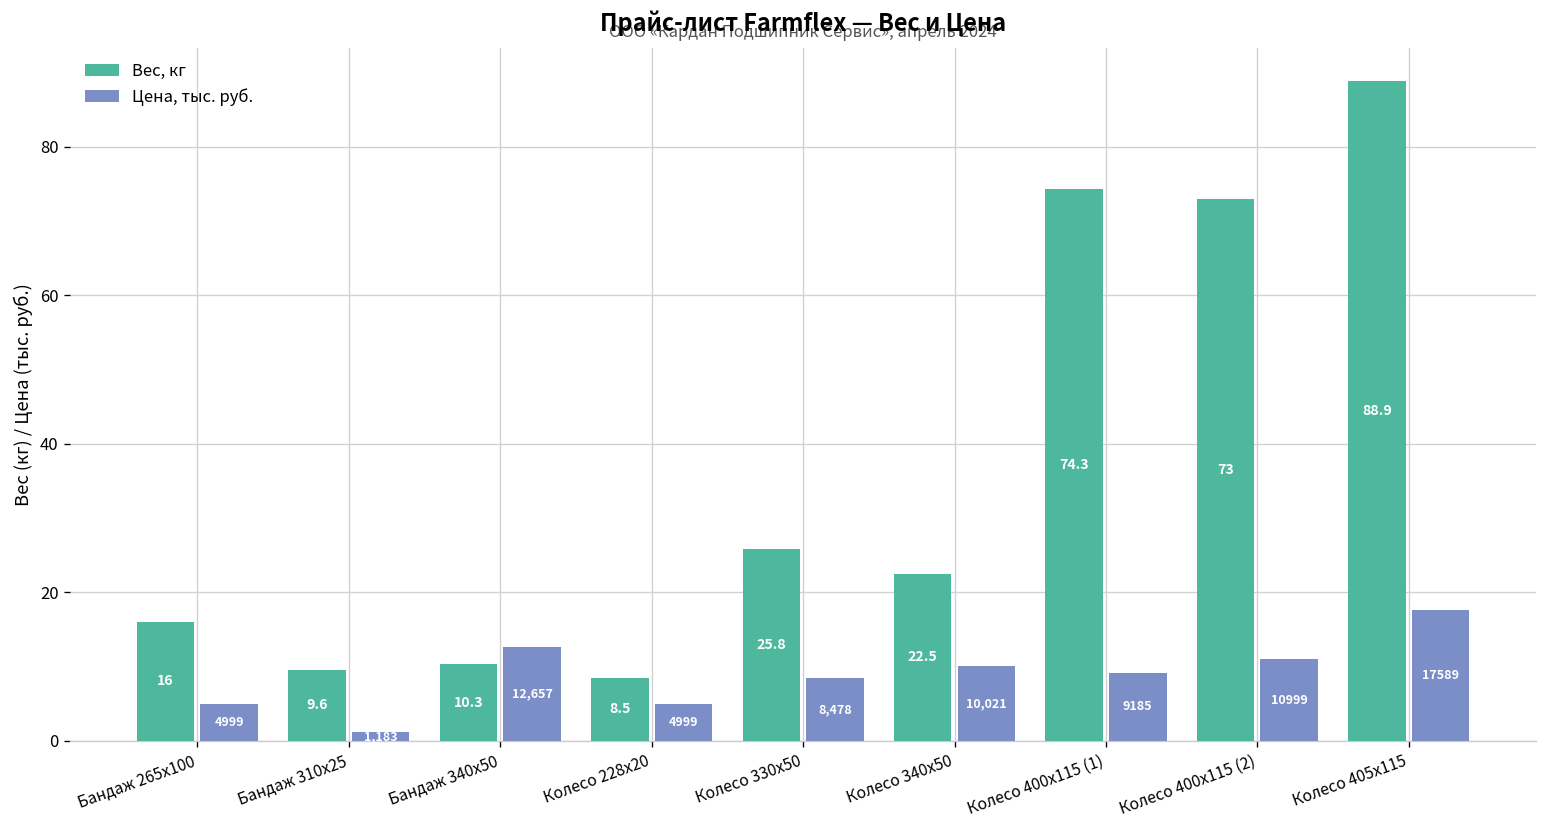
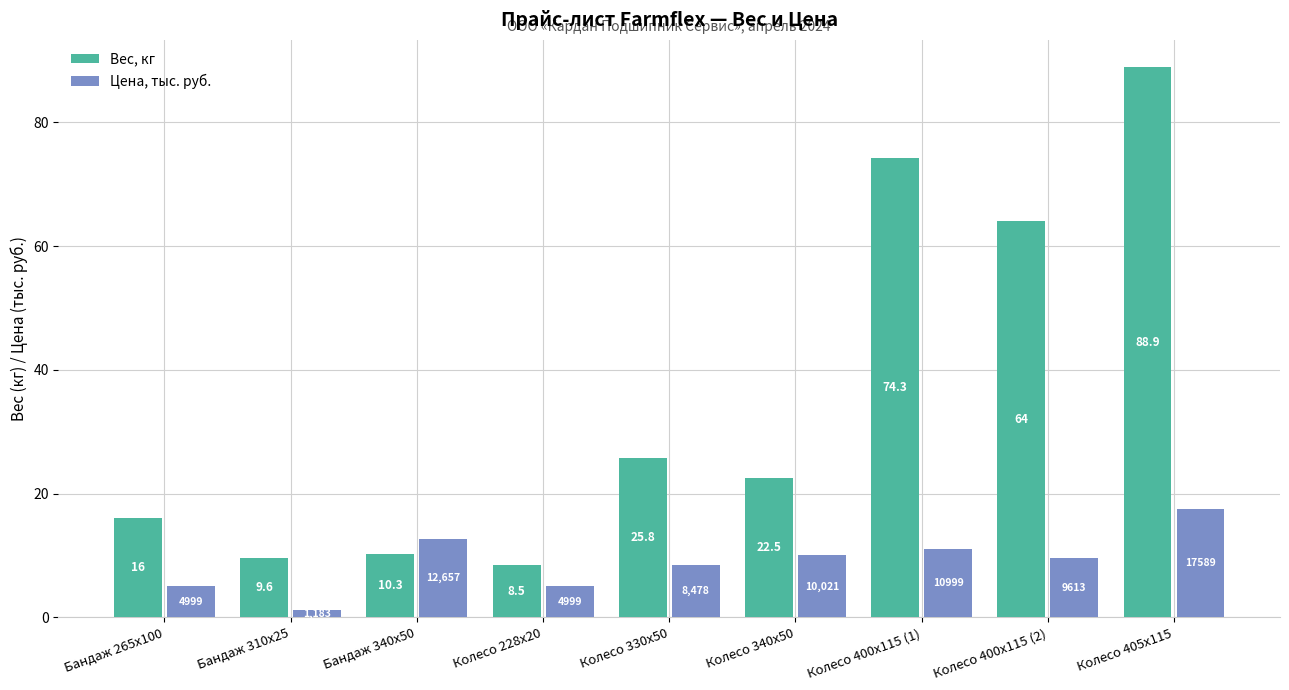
Цена, тыс. руб., Колесо 400х115 (1): 9185 -> 10999
Вес, кг, Колесо 400х115 (2): 73 -> 64
Цена, тыс. руб., Колесо 400х115 (2): 10999 -> 9613
